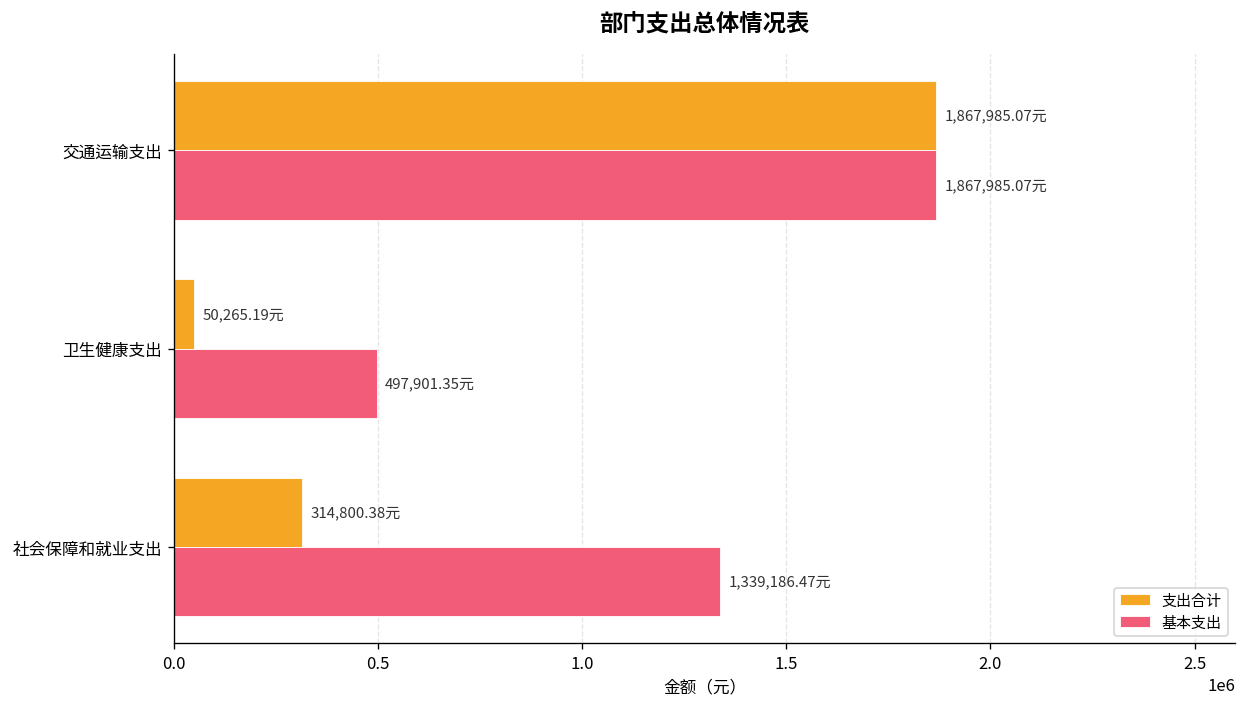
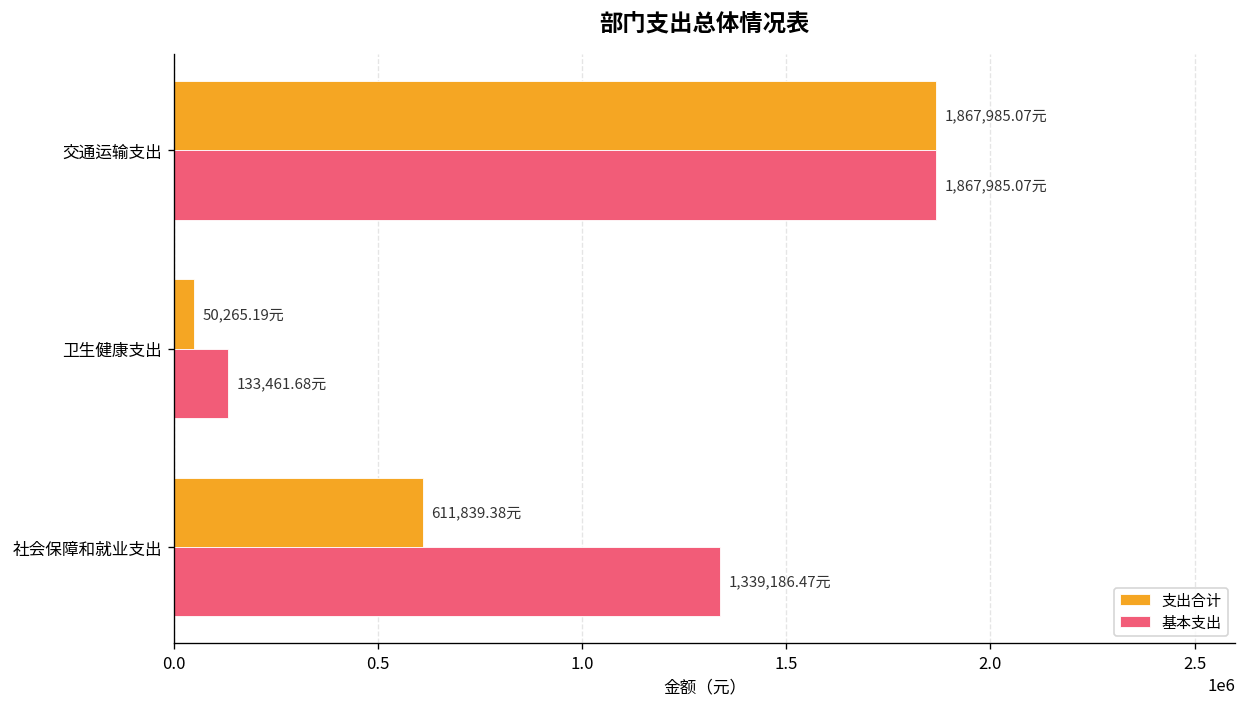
基本支出, 卫生健康支出: 497,901.35元 -> 133,461.68元
支出合计, 社会保障和就业支出: 314,800.38元 -> 611,839.38元
